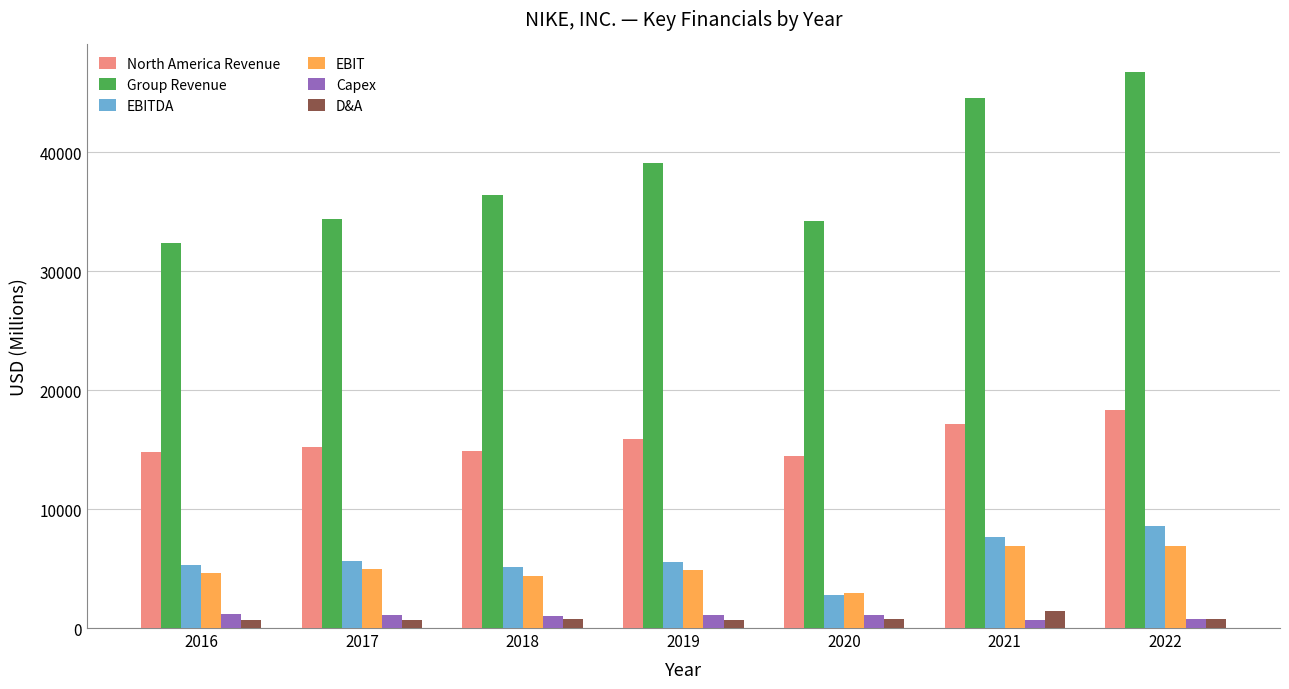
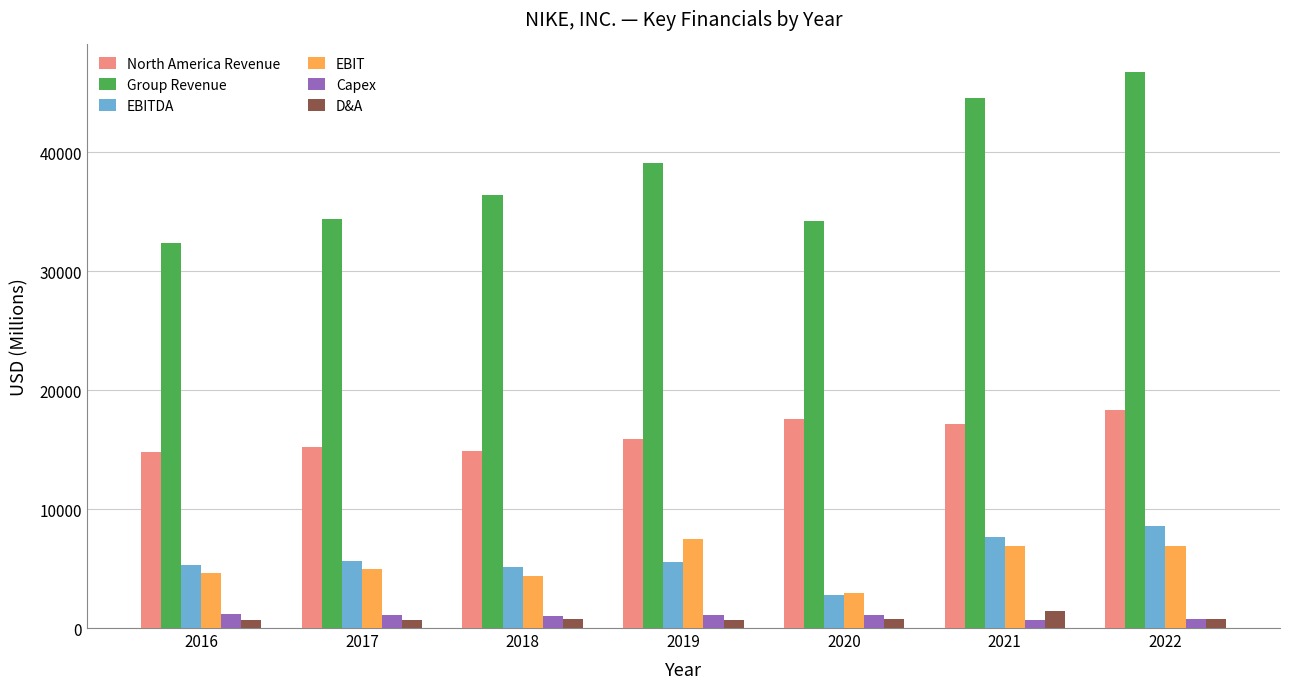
EBIT, 2019: 4900 -> 7500
North America Revenue, 2020: 14500 -> 17600
